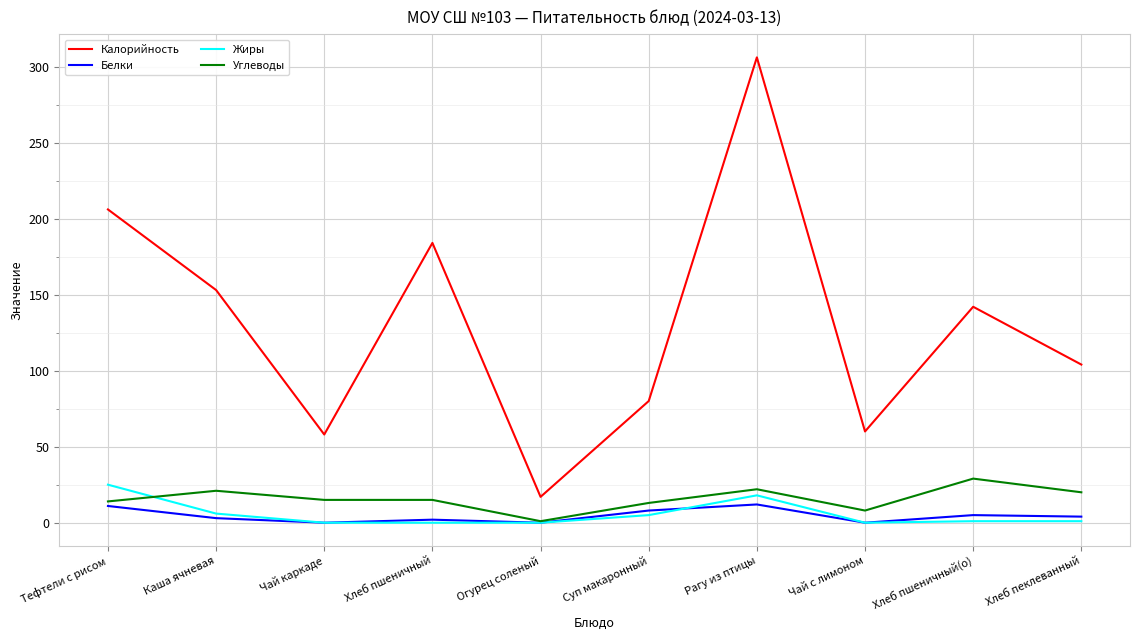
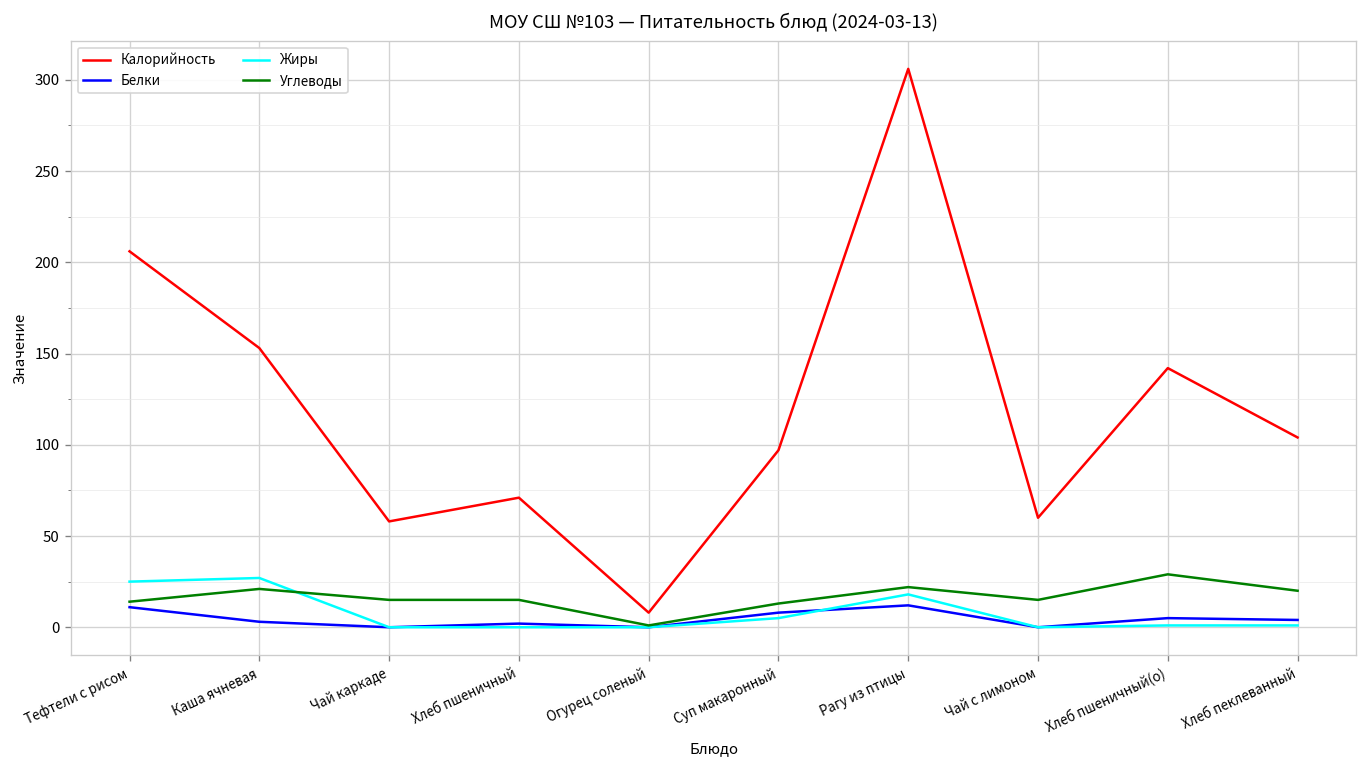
Жиры, Каша ячневая: 6 -> 27
Калорийность, Хлеб пшеничный: 184 -> 71
Калорийность, Огурец соленый: 17 -> 8
Калорийность, Суп макаронный: 80 -> 97
Углеводы, Чай с лимоном: 8 -> 15
